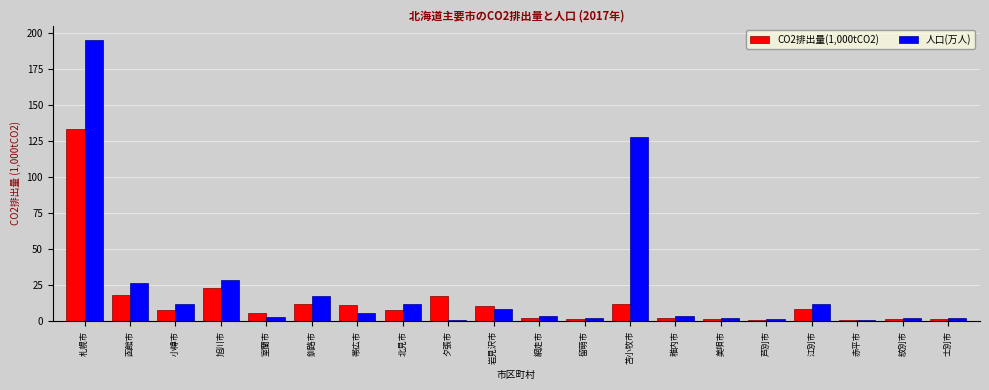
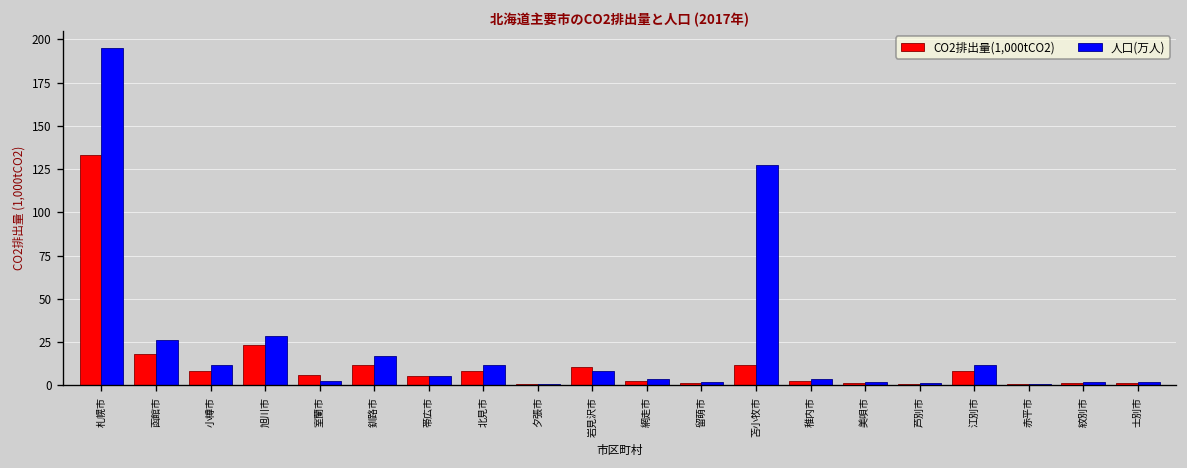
CO2排出量(1,000tCO2), 帯広市: 11 -> 5
CO2排出量(1,000tCO2), 夕張市: 18 -> 1
